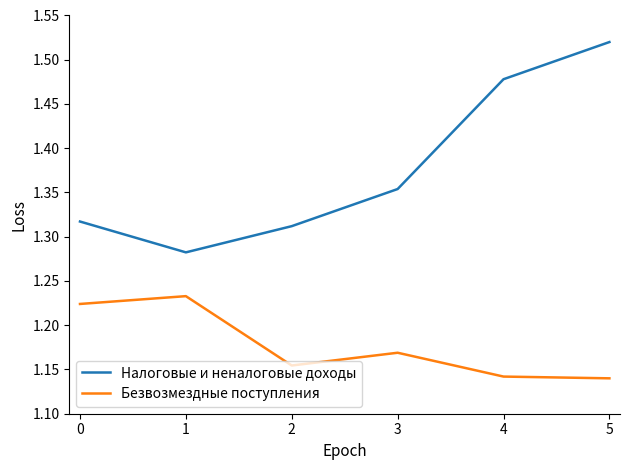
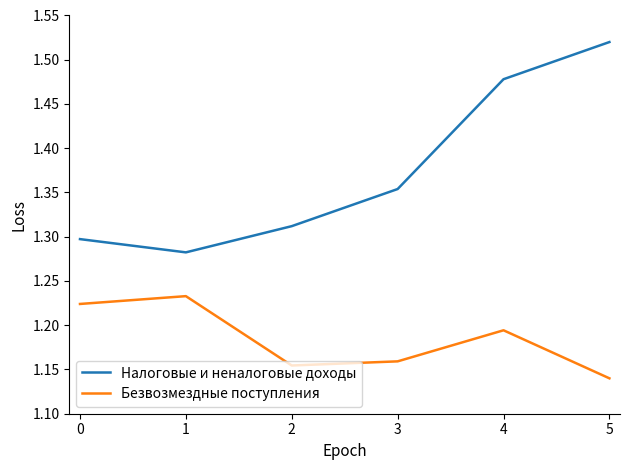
Налоговые и неналоговые доходы, 0: 1.32 -> 1.30
Безвозмездные поступления, 3: 1.17 -> 1.16
Безвозмездные поступления, 4: 1.14 -> 1.19
